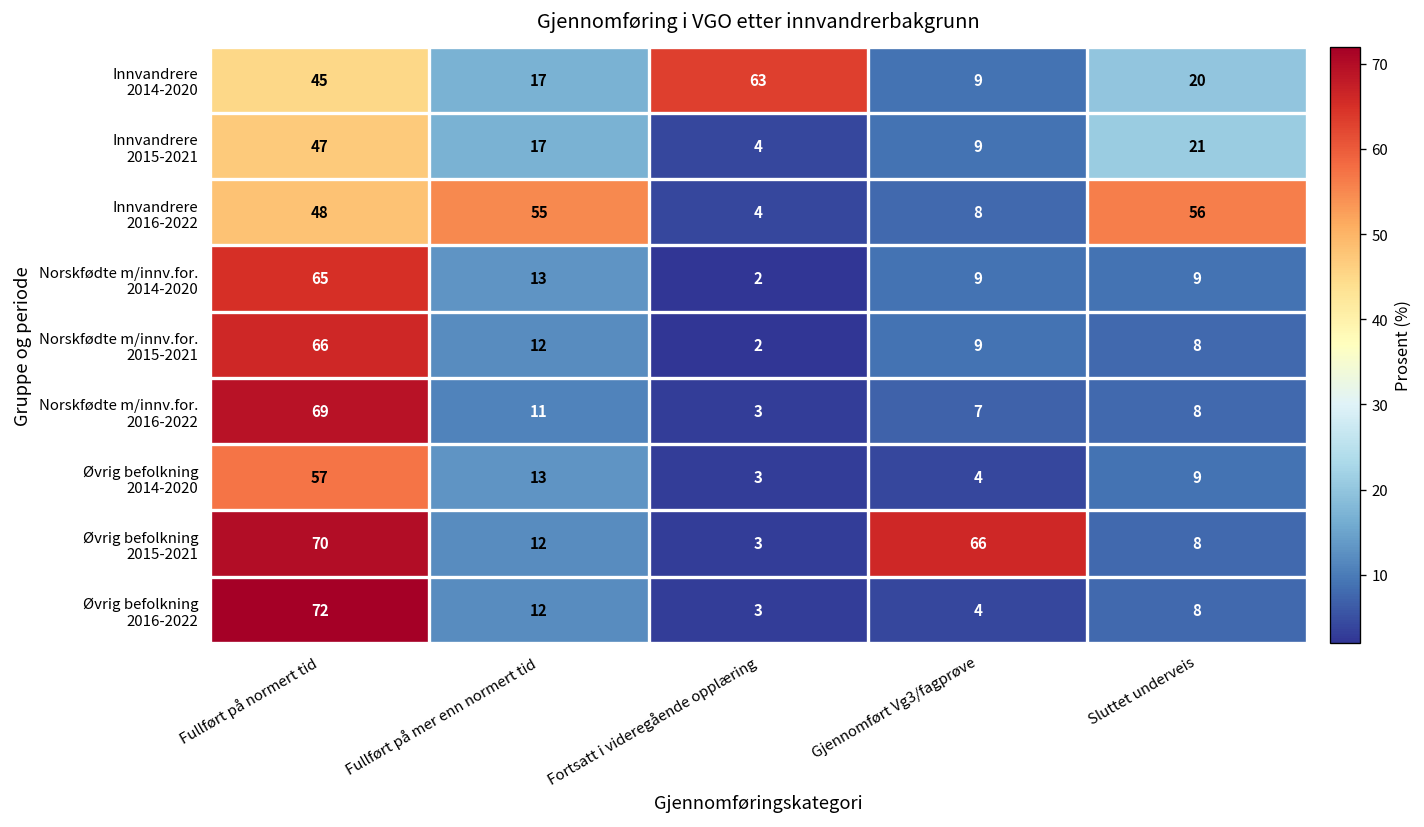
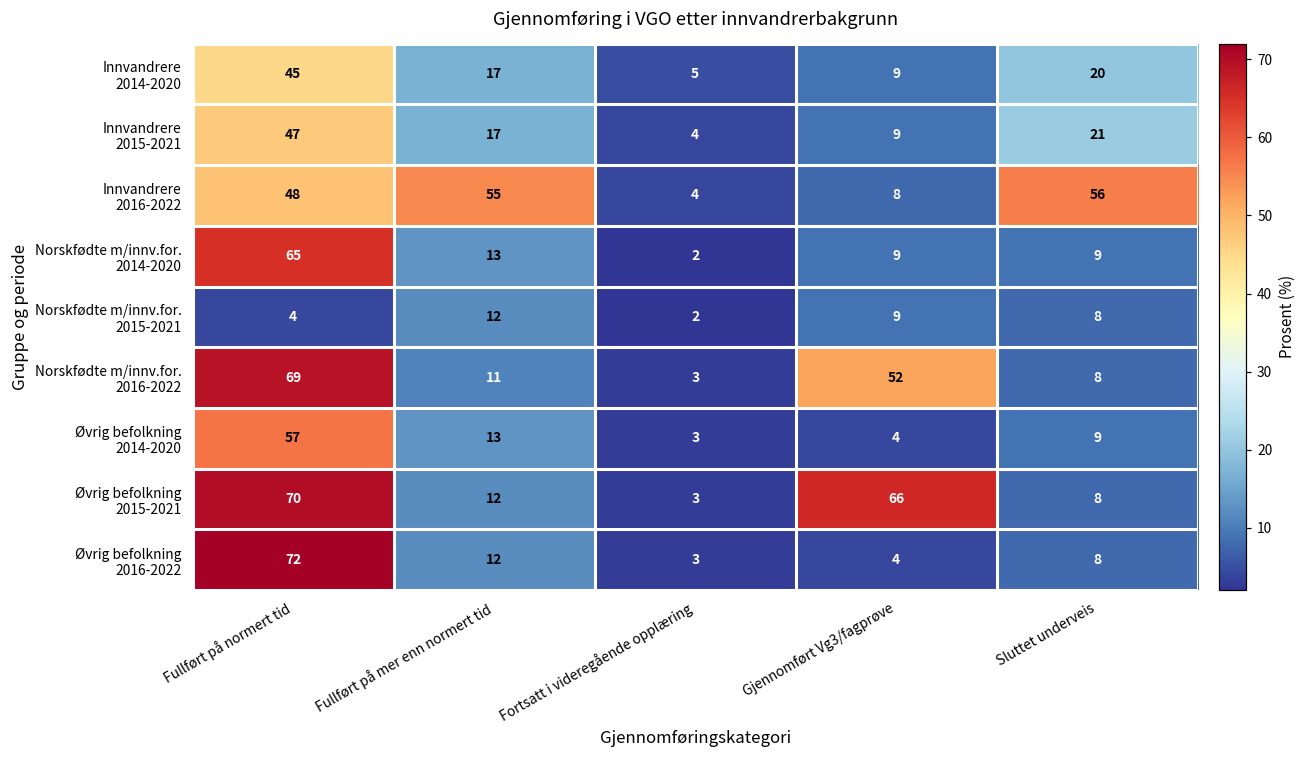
Innvandrere 2014-2020, Fortsatt i videregående opplæring: 63 -> 5
Norskfødte m/innv.for. 2015-2021, Fullført på normert tid: 66 -> 4
Norskfødte m/innv.for. 2016-2022, Gjennomført Vg3/fagprøve: 7 -> 52
